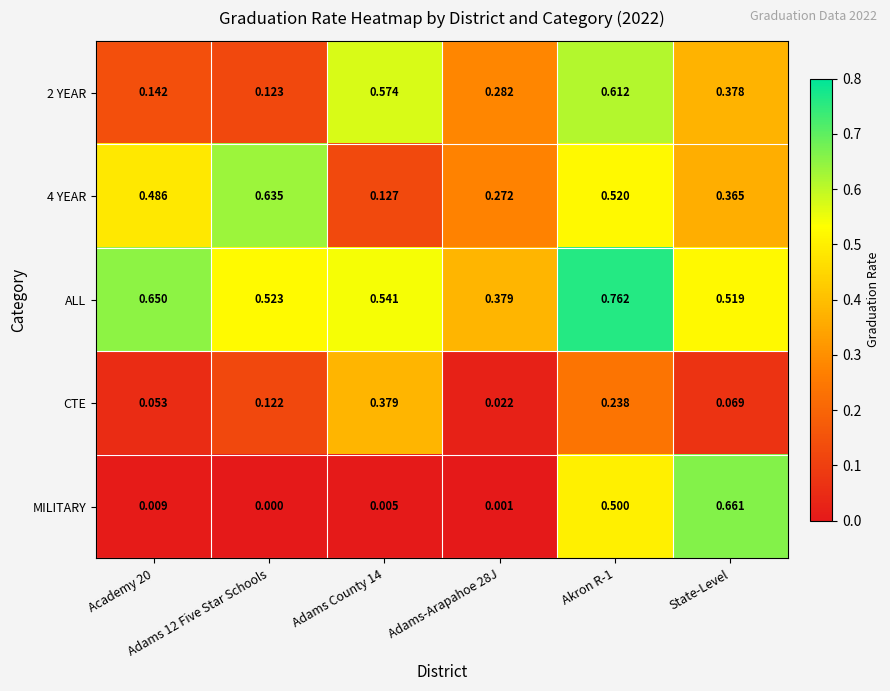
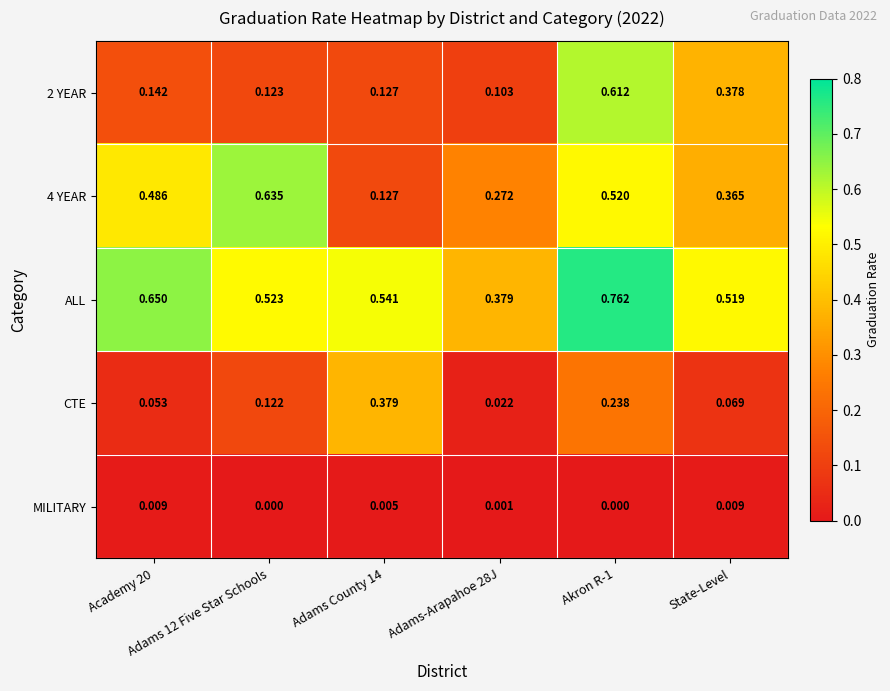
2 YEAR, Adams County 14: 0.574 -> 0.127
2 YEAR, Adams-Arapahoe 28J: 0.282 -> 0.103
MILITARY, Akron R-1: 0.500 -> 0.000
MILITARY, State-Level: 0.661 -> 0.009
